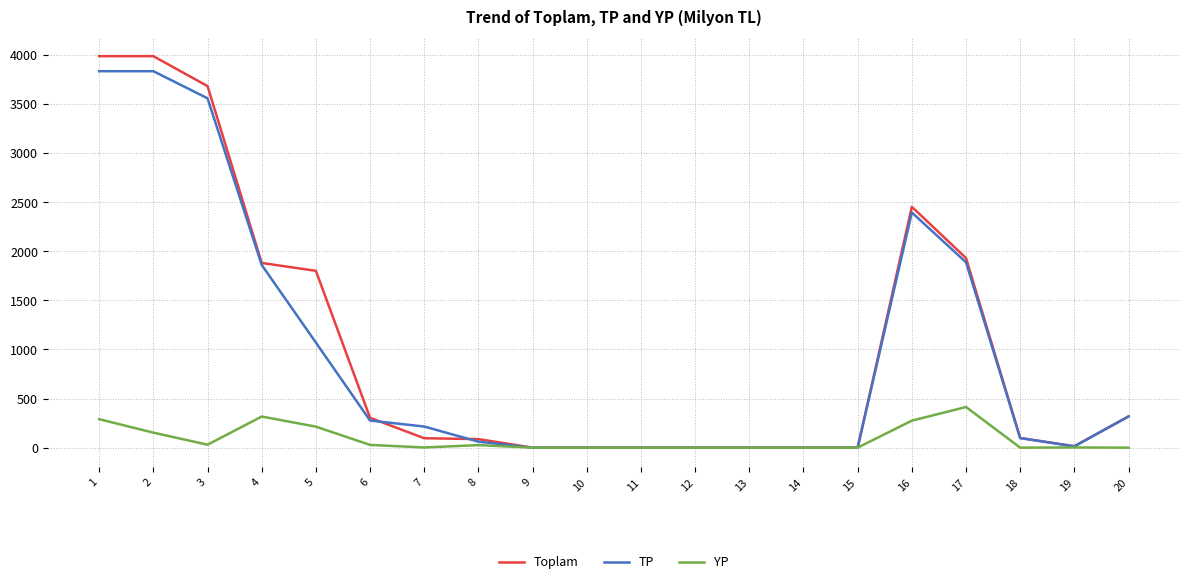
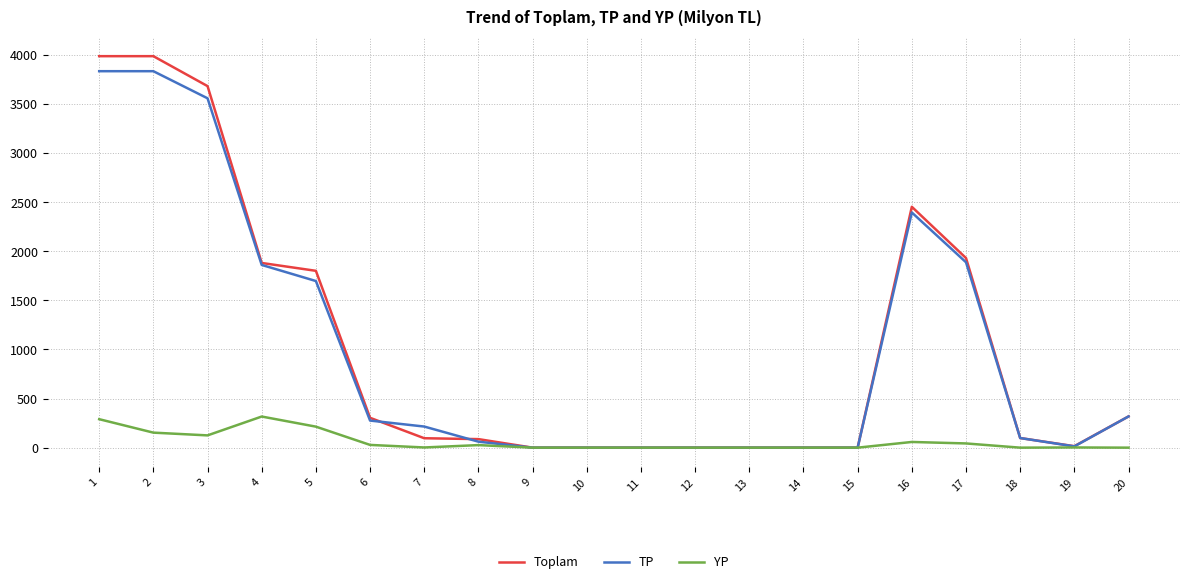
YP, 3: 0 -> 100
TP, 5: 1100 -> 1700
YP, 16: 300 -> 100
YP, 17: 400 -> 0
